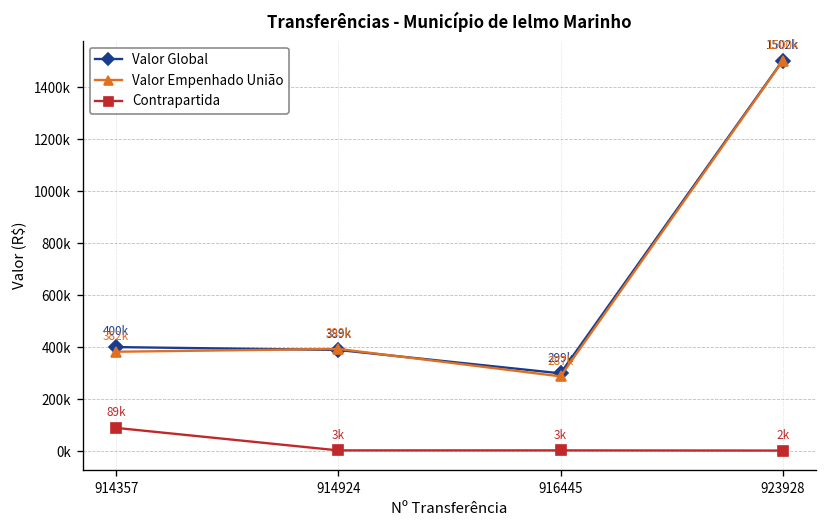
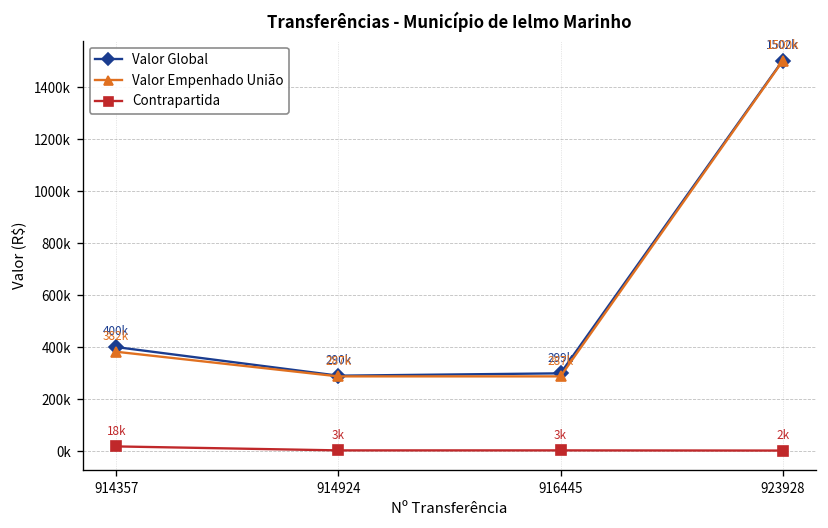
Contrapartida, 914357: 89k -> 18k
Valor Global, 914924: 389k -> 290k
Valor Empenhado União, 914924: 393k -> 287k
